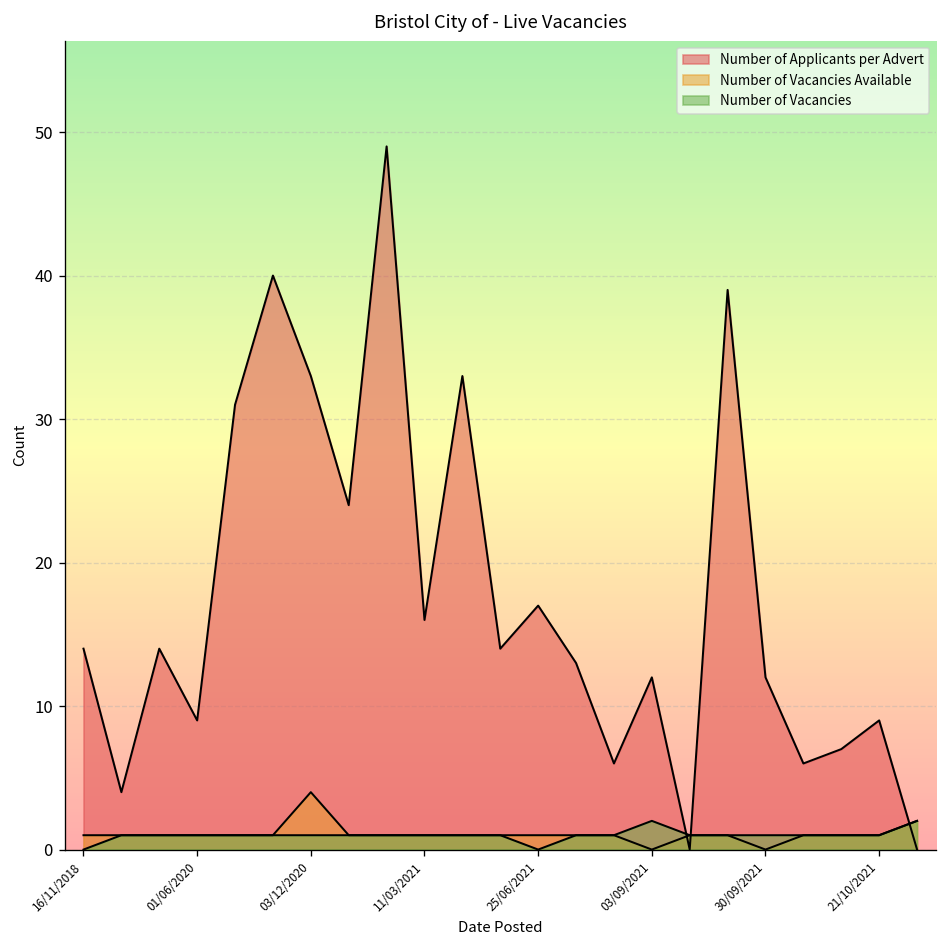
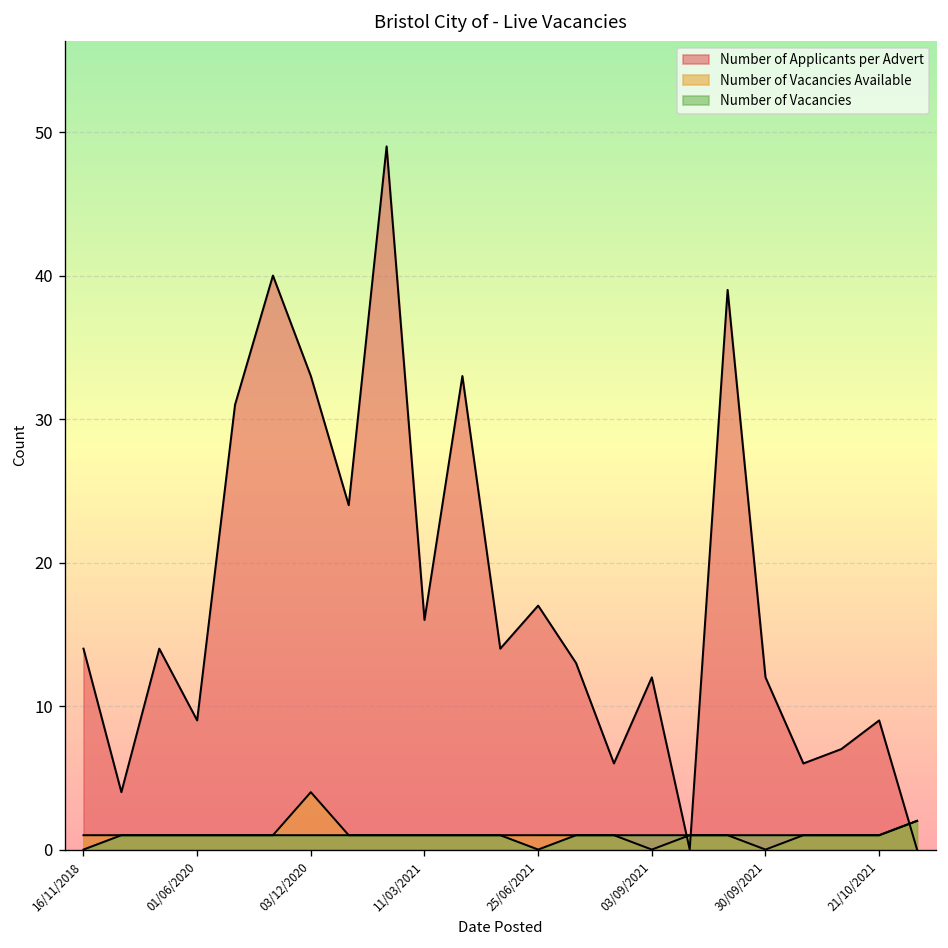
Number of Vacancies, 03/09/2021: 2 -> 1
